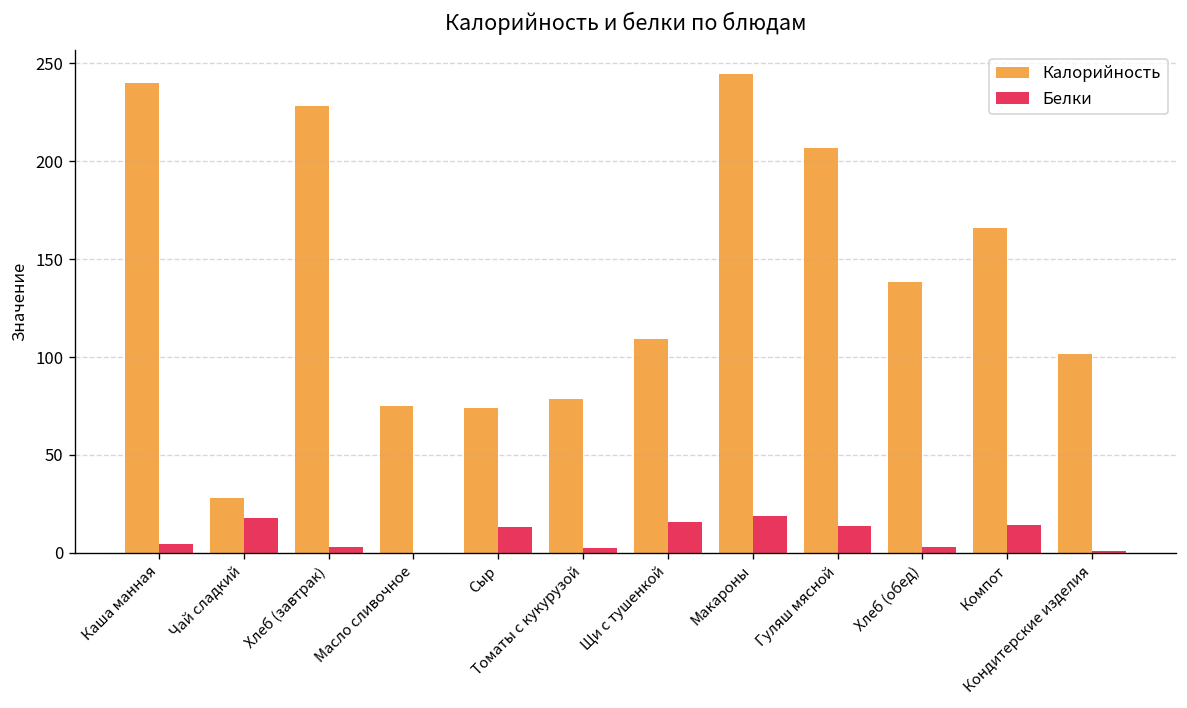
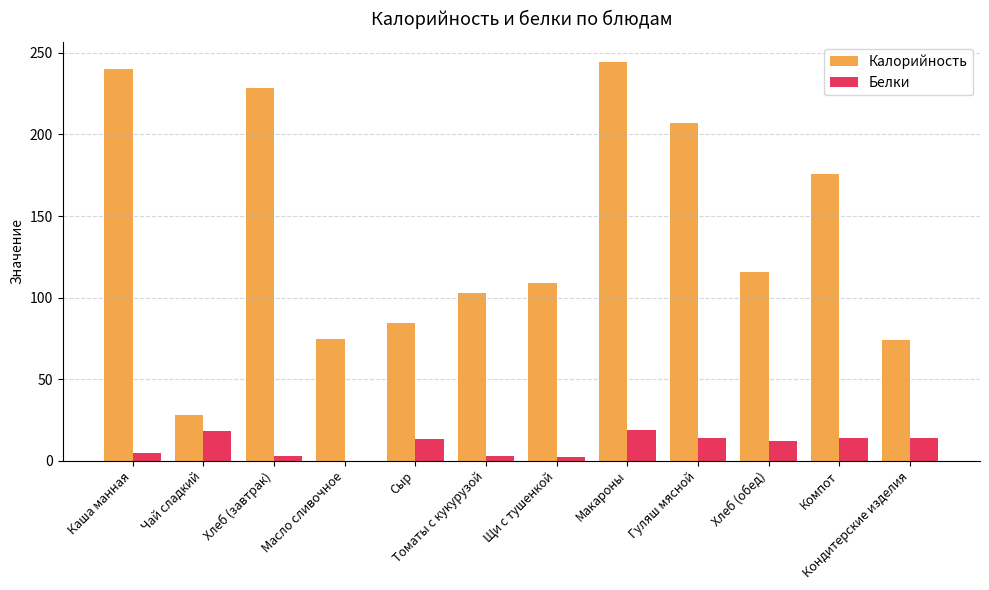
Калорийность, Сыр: 74 -> 85
Калорийность, Томаты с кукурузой: 79 -> 103
Белки, Щи с тушенкой: 16 -> 2
Калорийность, Хлеб (обед): 138 -> 116
Белки, Хлеб (обед): 3 -> 12
Калорийность, Компот: 166 -> 176
Калорийность, Кондитерские изделия: 102 -> 74
Белки, Кондитерские изделия: 1 -> 14
